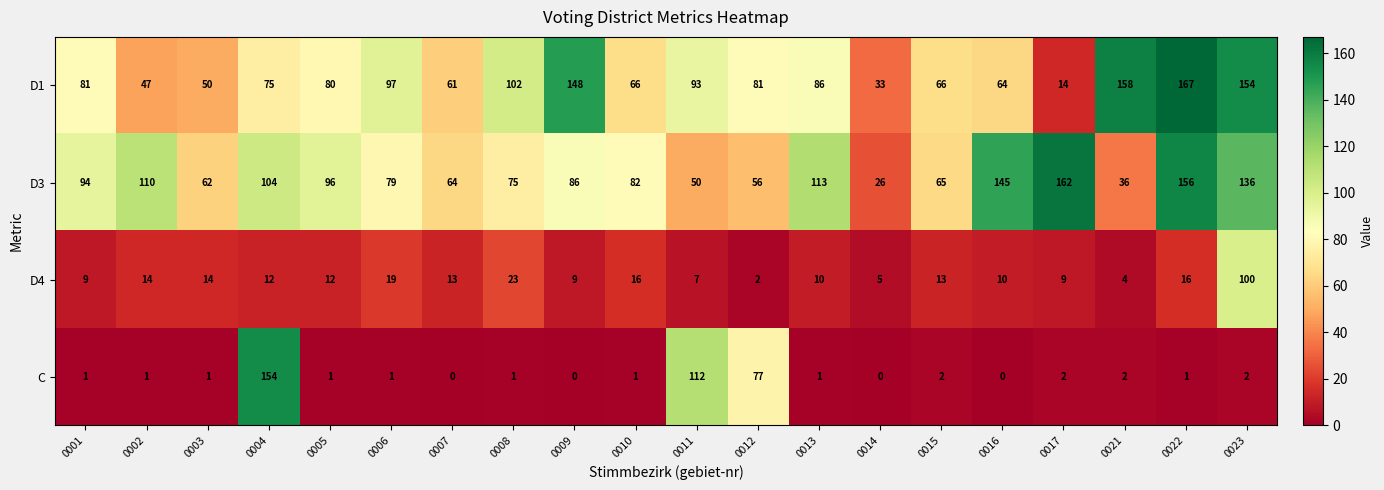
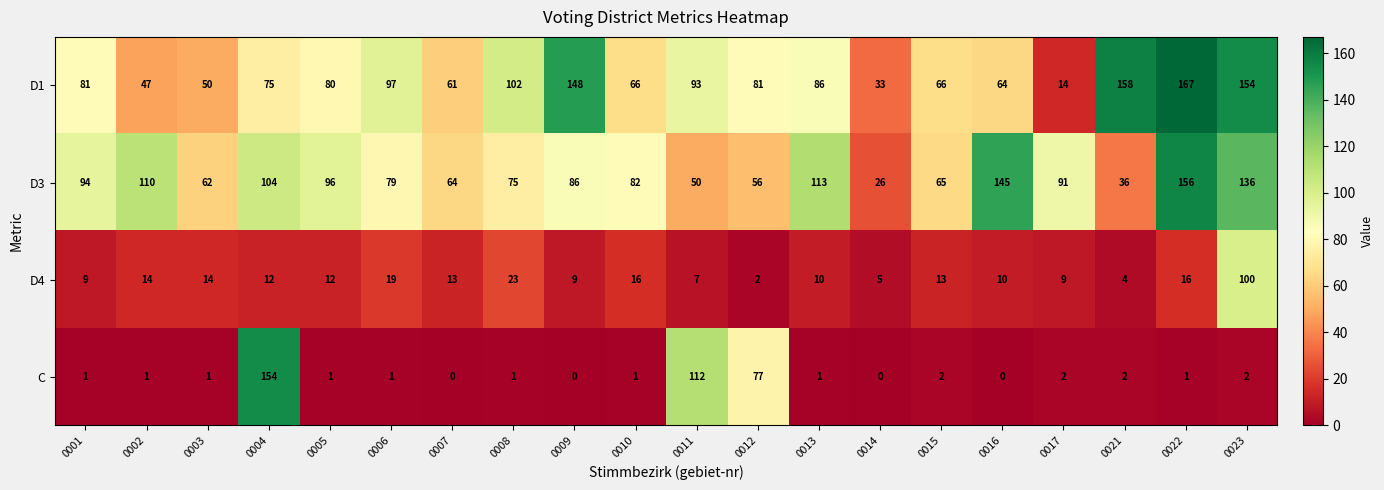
D3, 0017: 162 -> 91
